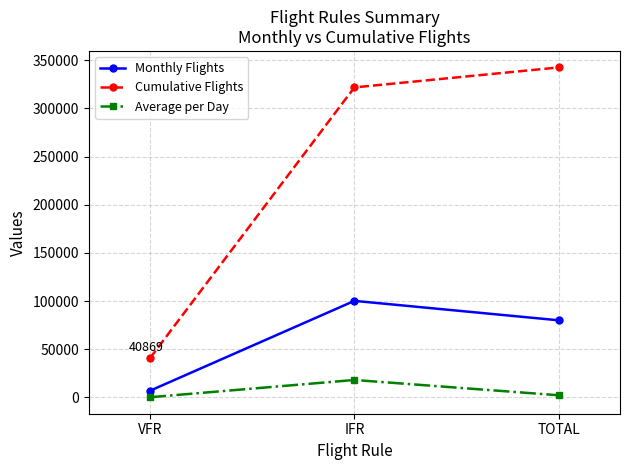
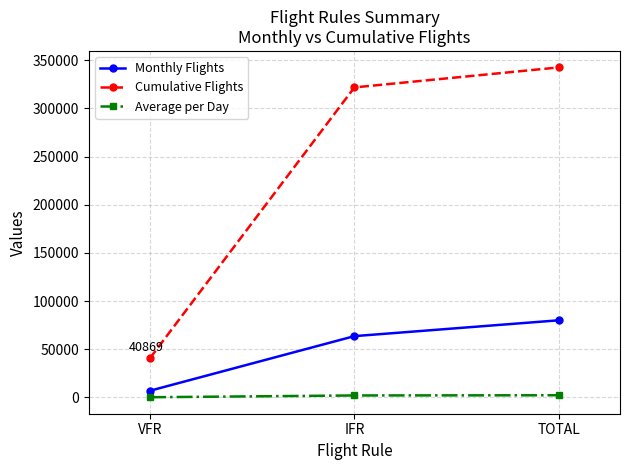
Monthly Flights, IFR: 100000 -> 60000
Average per Day, IFR: 20000 -> 0
